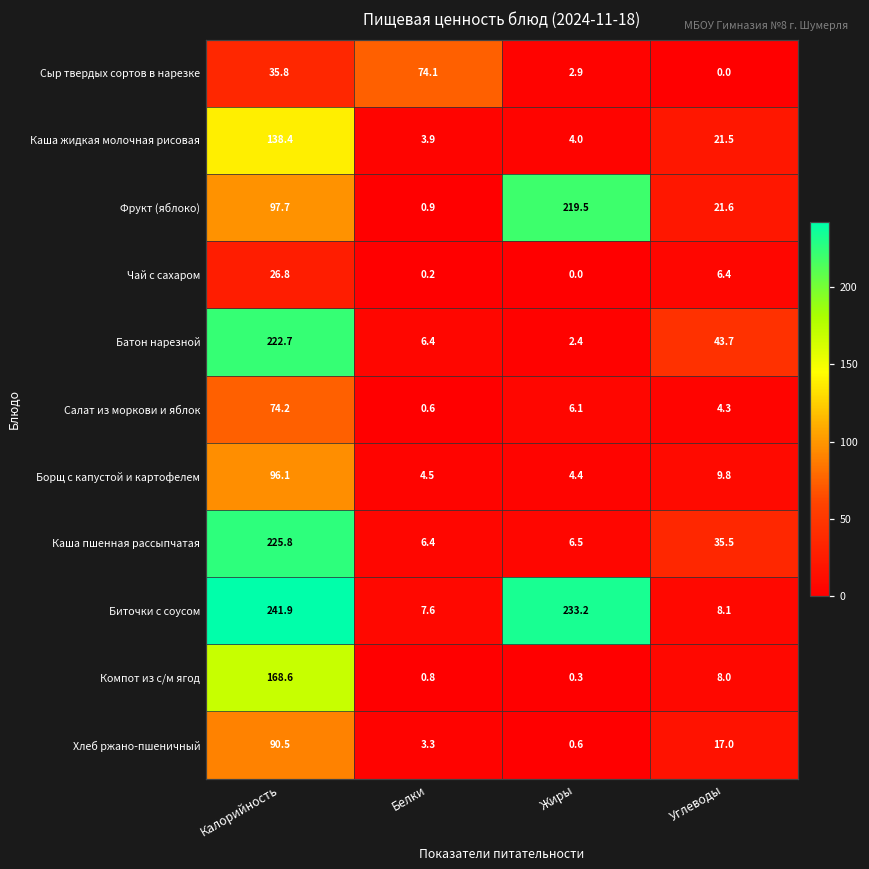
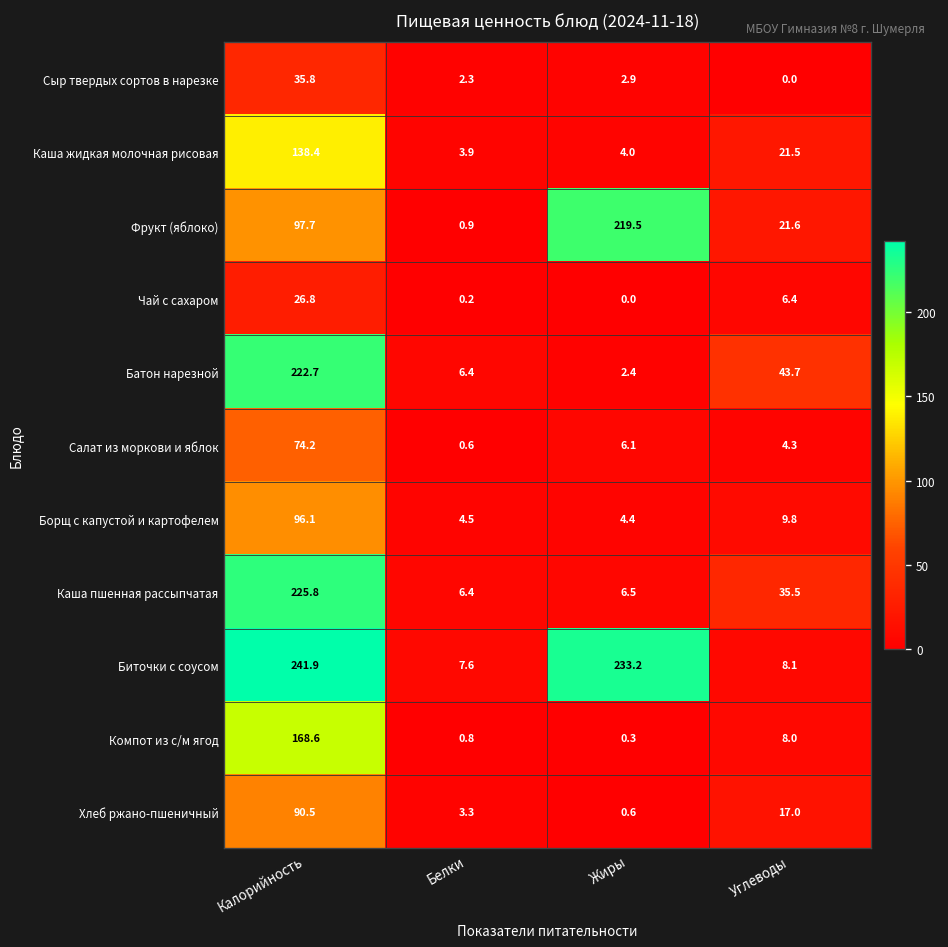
Сыр твердых сортов в нарезке, Белки: 74.1 -> 2.3
